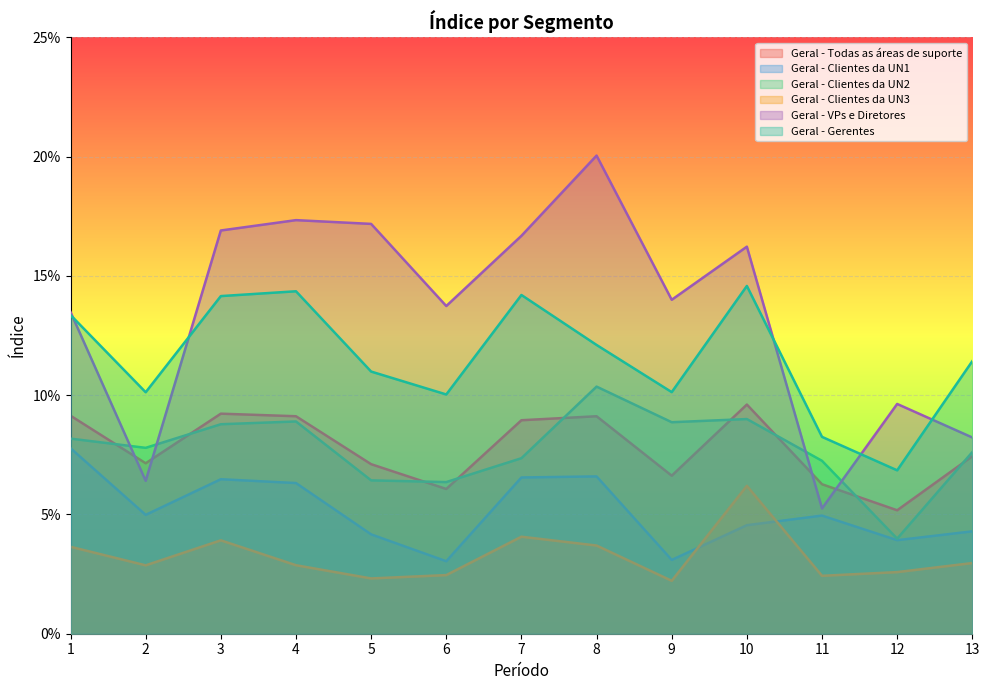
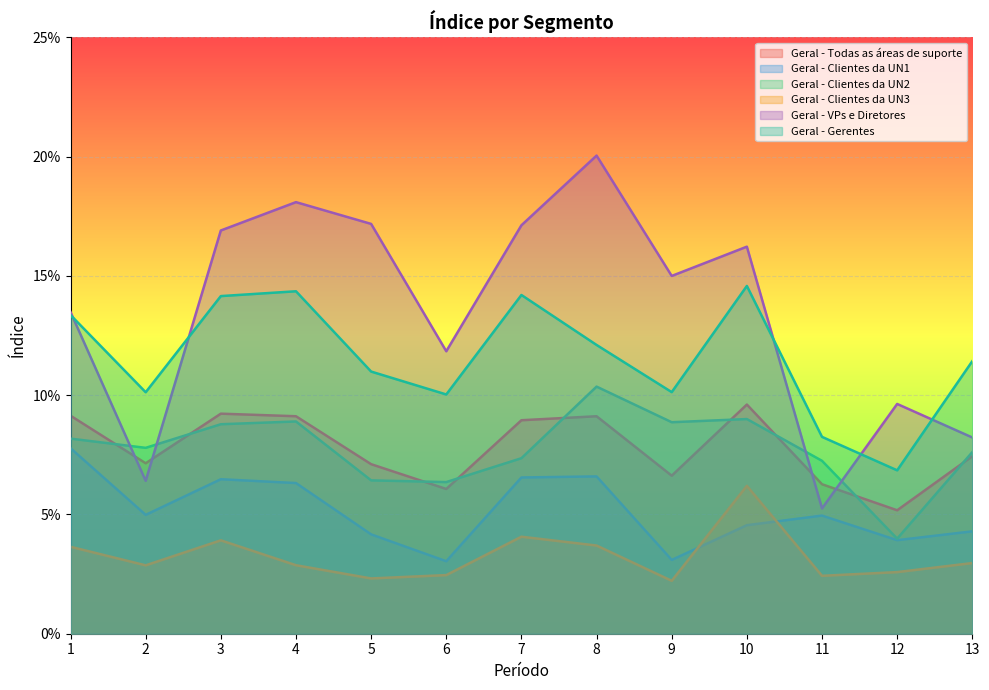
Geral - VPs e Diretores, 4: 17.3% -> 18.1%
Geral - VPs e Diretores, 6: 13.7% -> 11.8%
Geral - VPs e Diretores, 7: 16.7% -> 17.1%
Geral - VPs e Diretores, 9: 14.0% -> 15.0%
